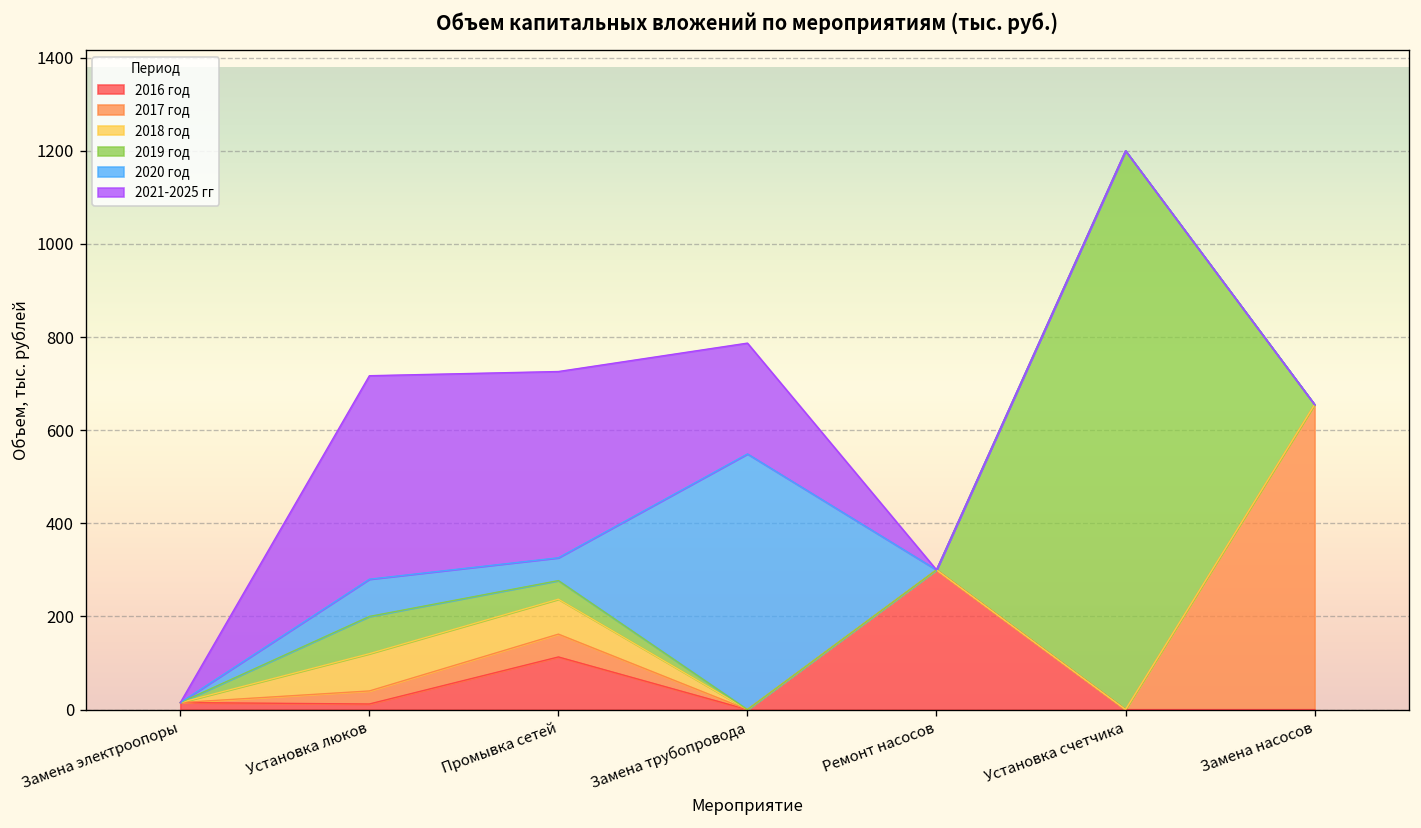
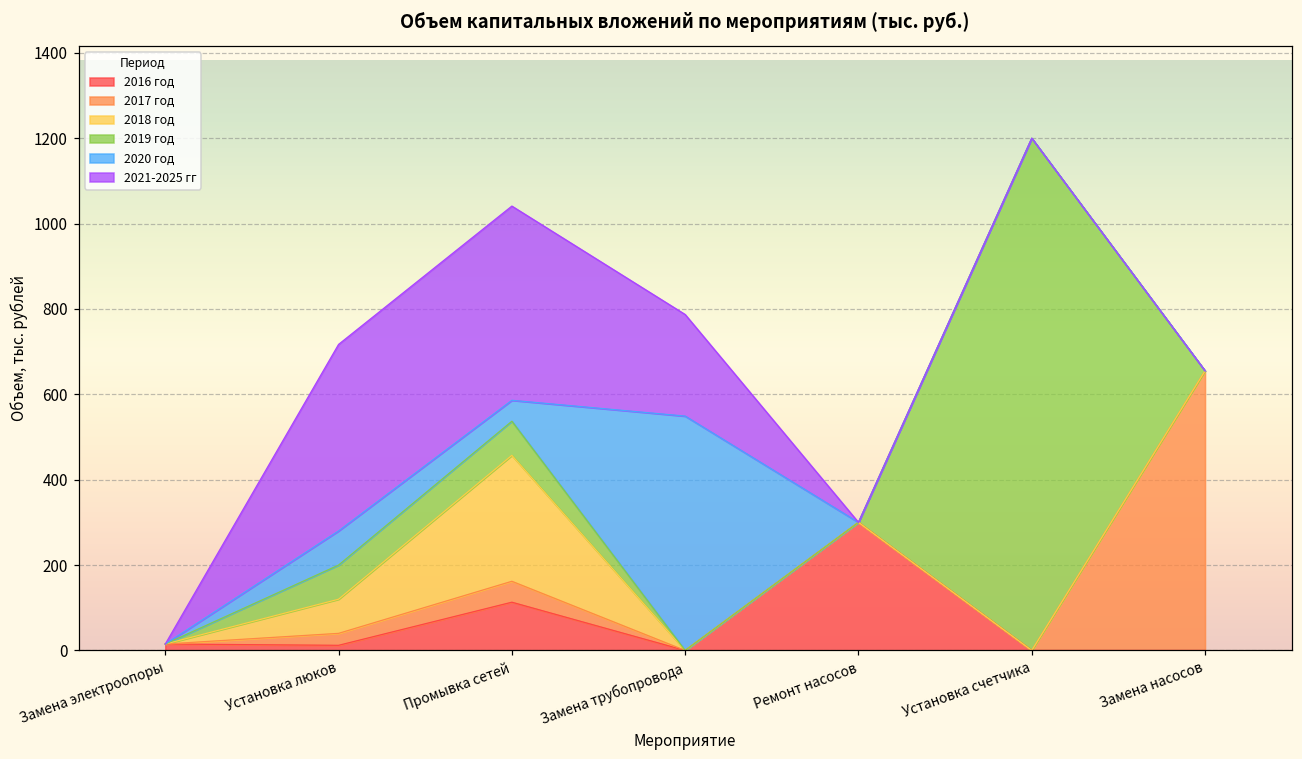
2018 год, Промывка сетей: 80 -> 300
2019 год, Промывка сетей: 40 -> 80
2021-2025 гг, Промывка сетей: 400 -> 460
